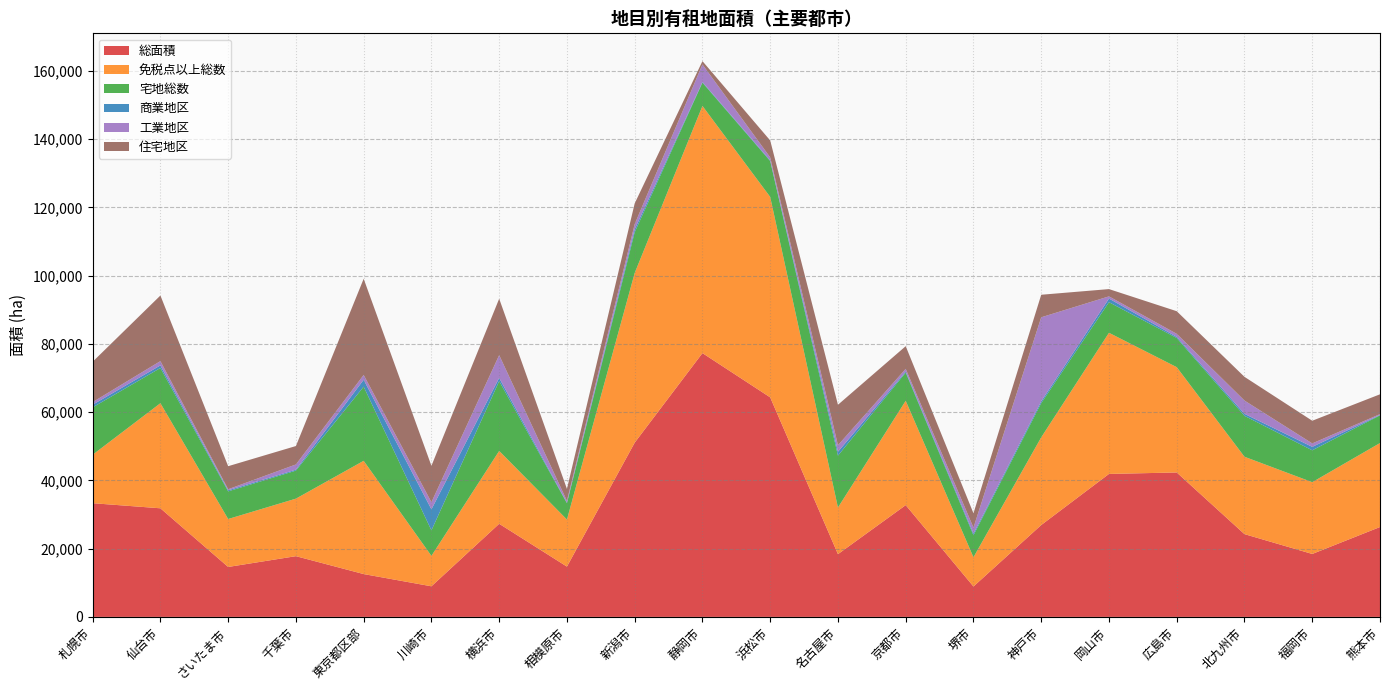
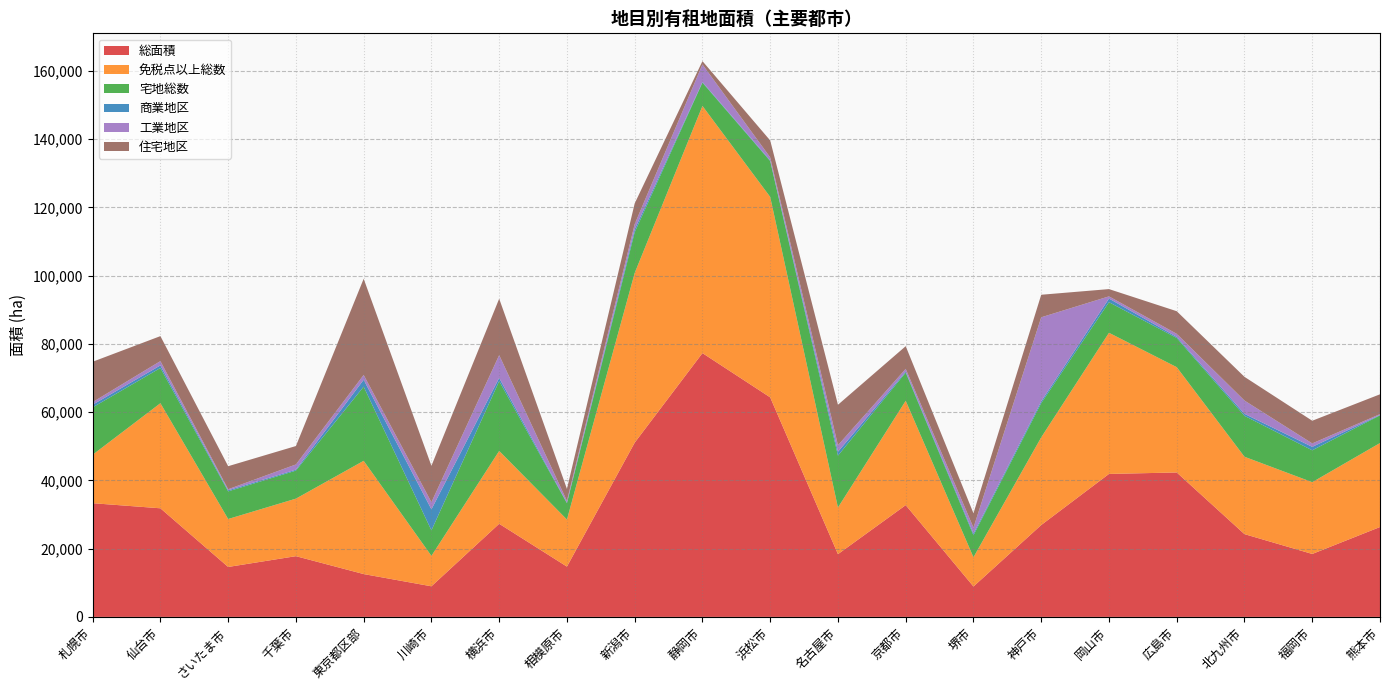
住宅地区, 仙台市: 19,000 -> 7,000
